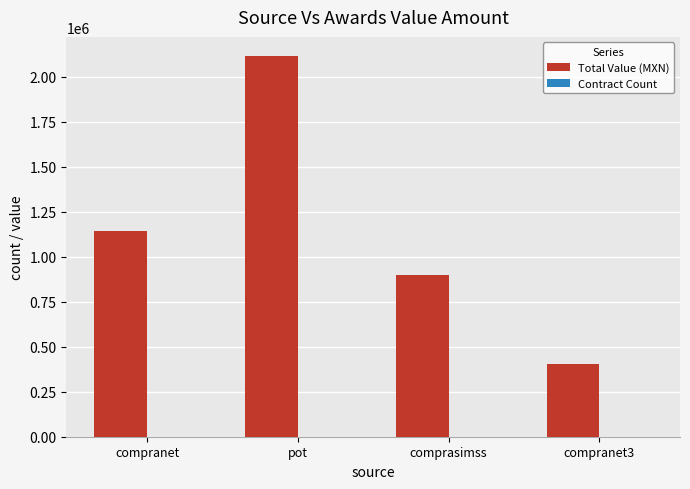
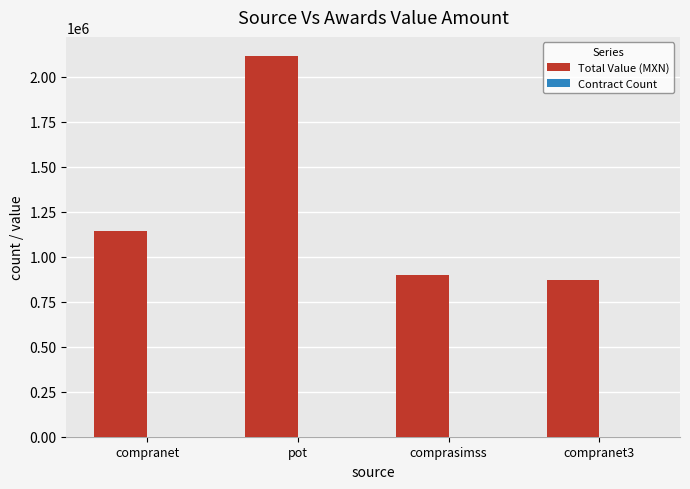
Total Value (MXN), compranet3: 410000 -> 870000
